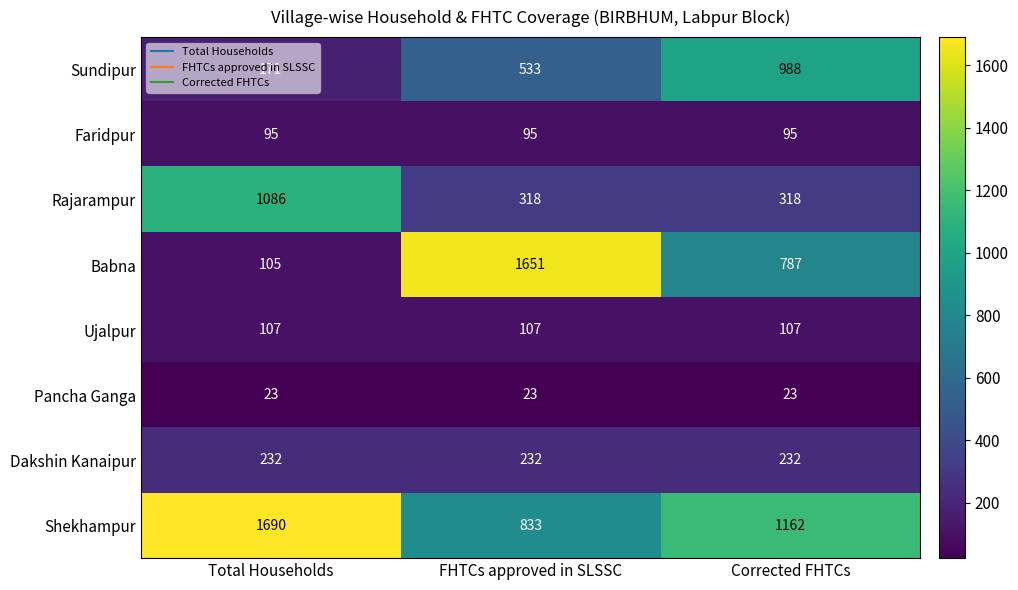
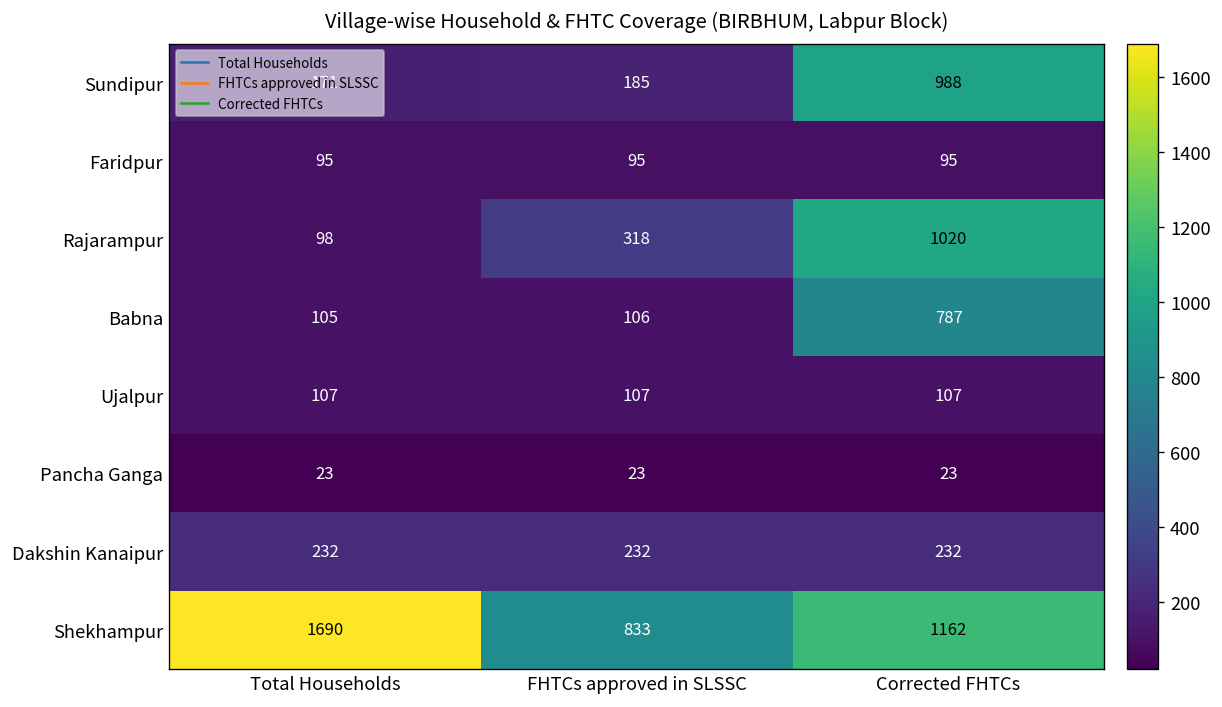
Sundipur, FHTCs approved in SLSSC: 533 -> 185
Rajarampur, Total Households: 1086 -> 98
Rajarampur, Corrected FHTCs: 318 -> 1020
Babna, FHTCs approved in SLSSC: 1651 -> 106
